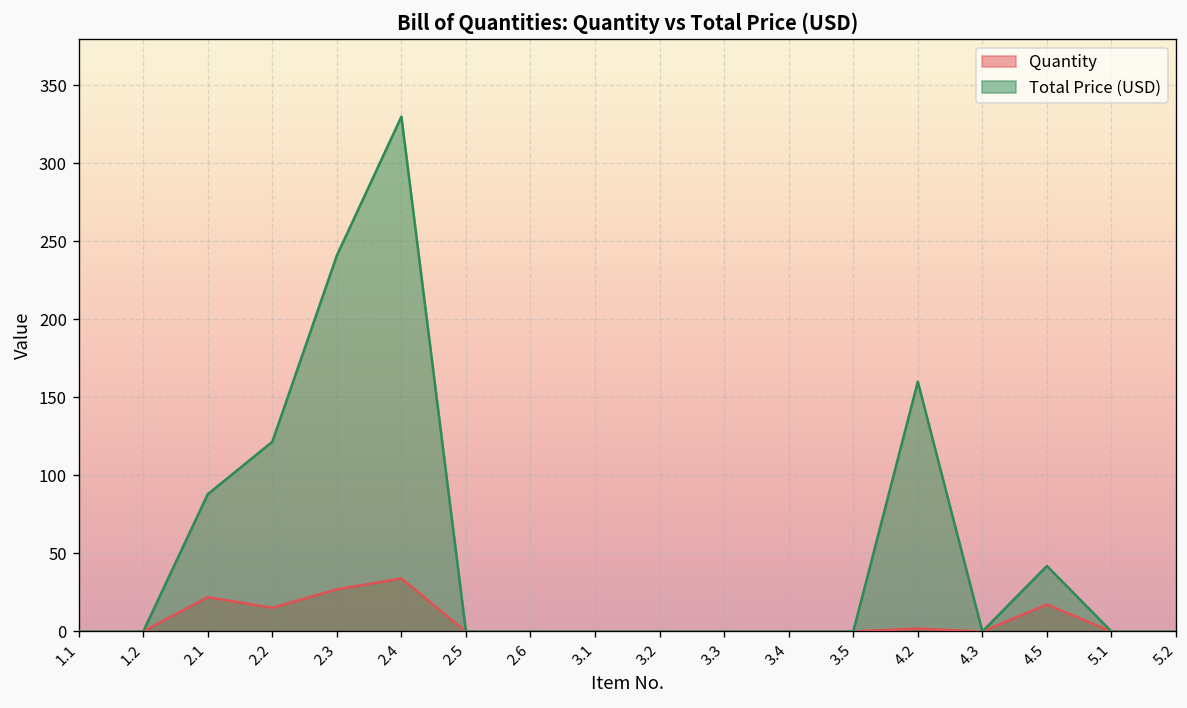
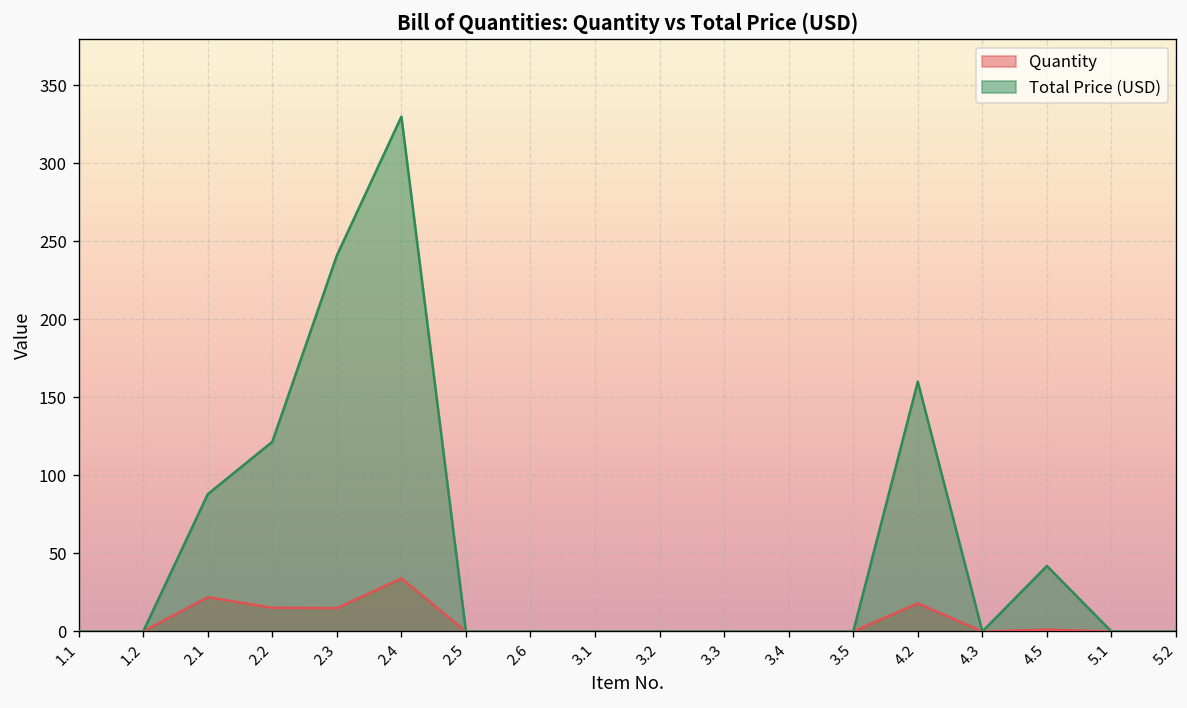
Quantity, 2.3: 27 -> 15
Quantity, 4.2: 2 -> 18
Quantity, 4.5: 17 -> 1
